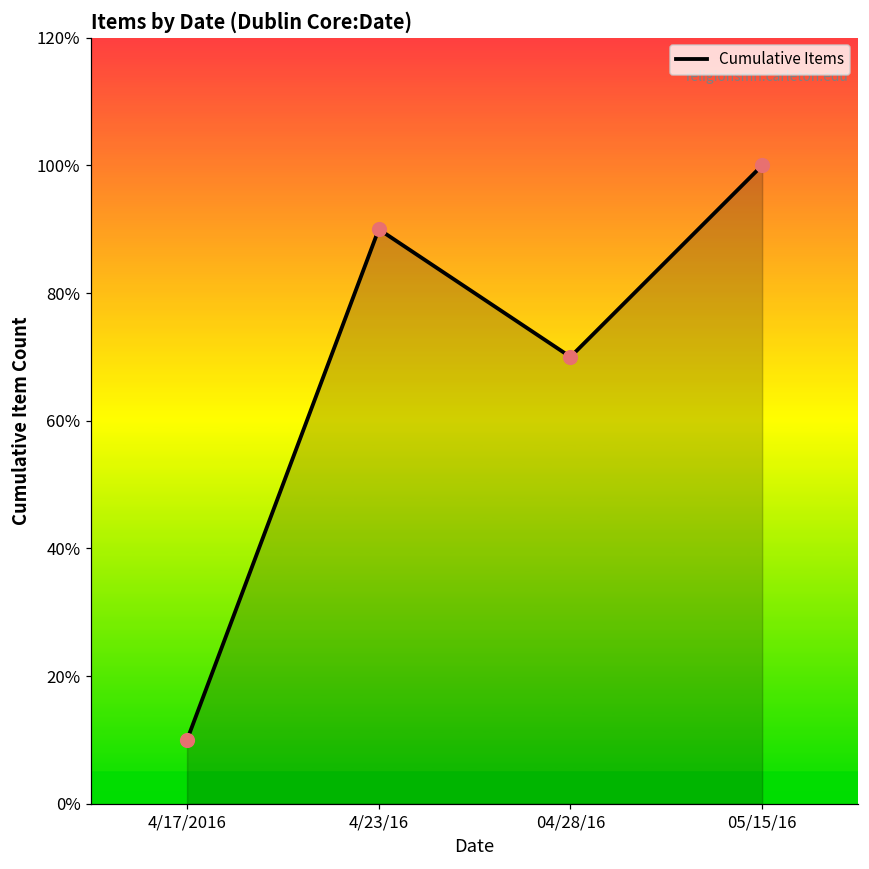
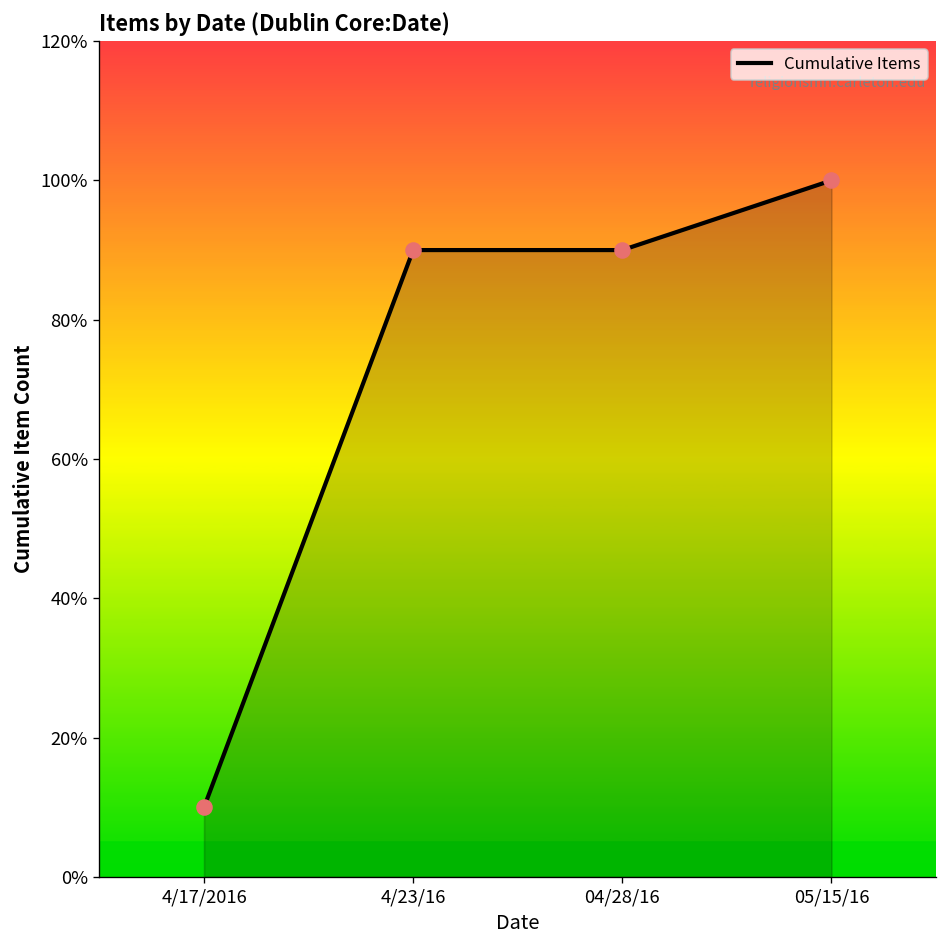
04/28/16: 70% -> 90%
